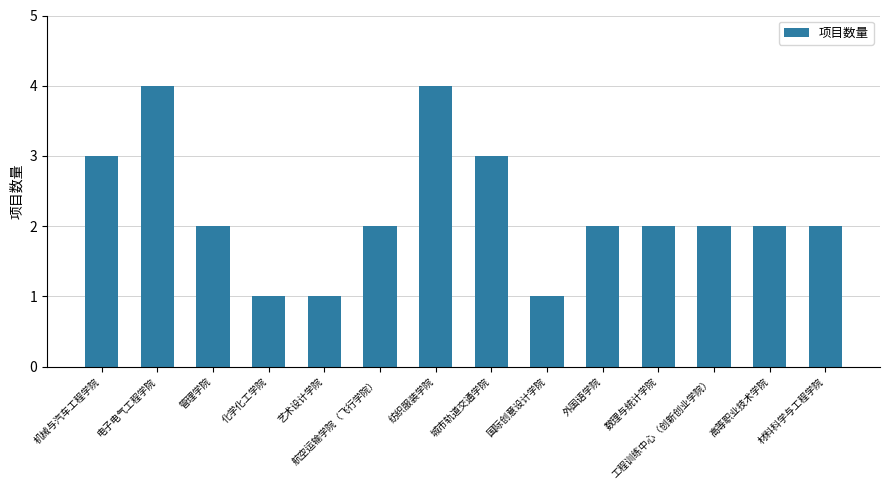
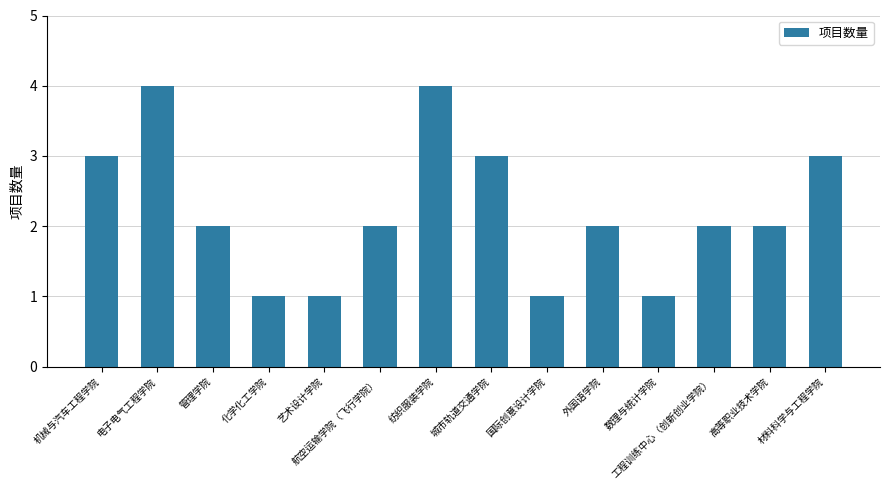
数理与统计学院: 2 -> 1
材料科学与工程学院: 2 -> 3
